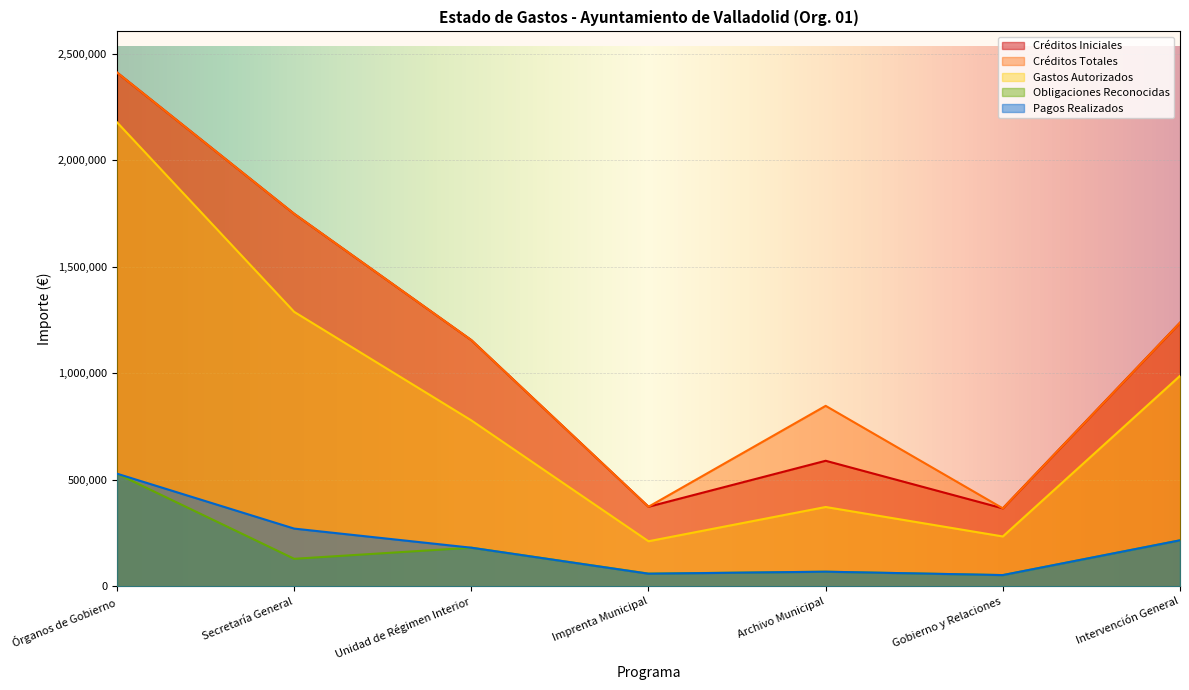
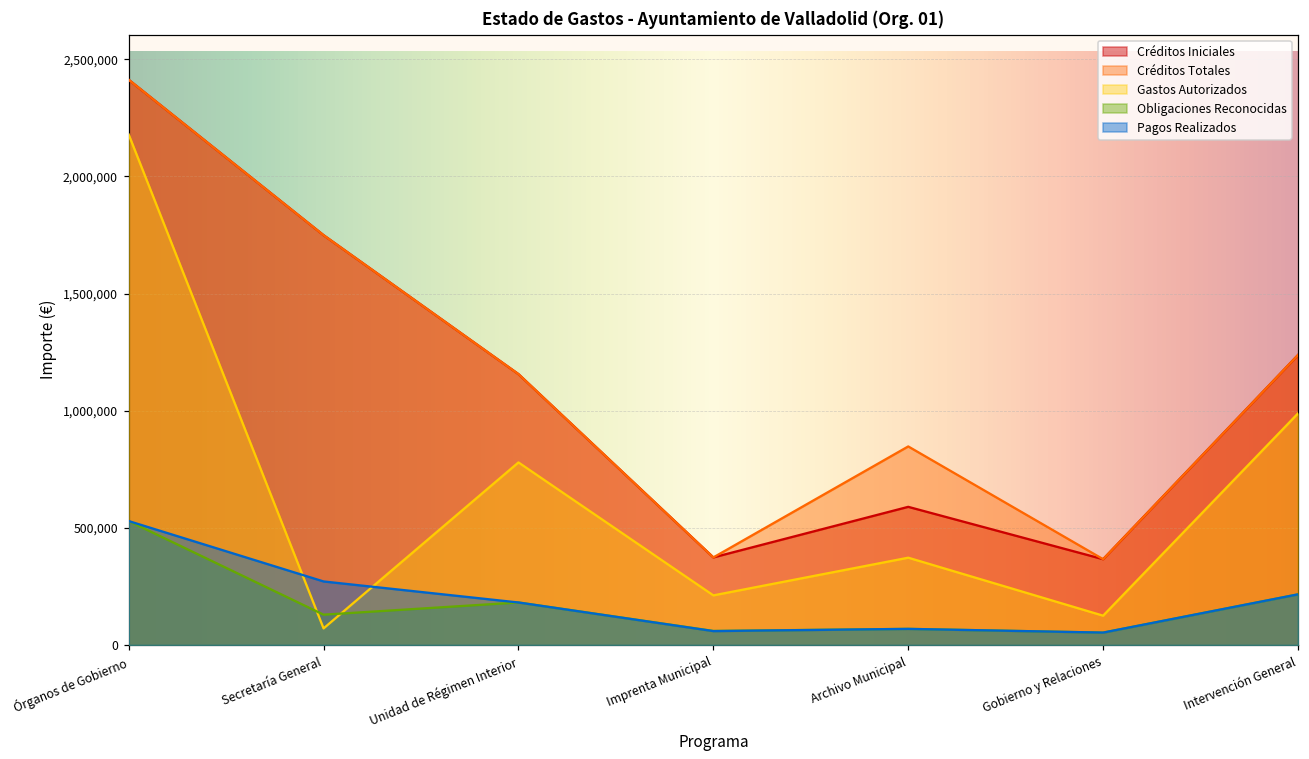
Gastos Autorizados, Secretaría General: 1,290,000 -> 70,000
Gastos Autorizados, Gobierno y Relaciones: 230,000 -> 130,000
